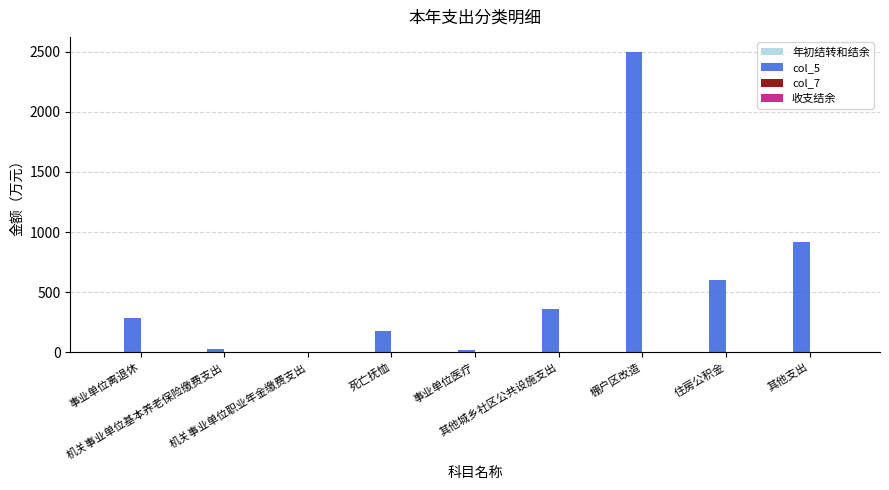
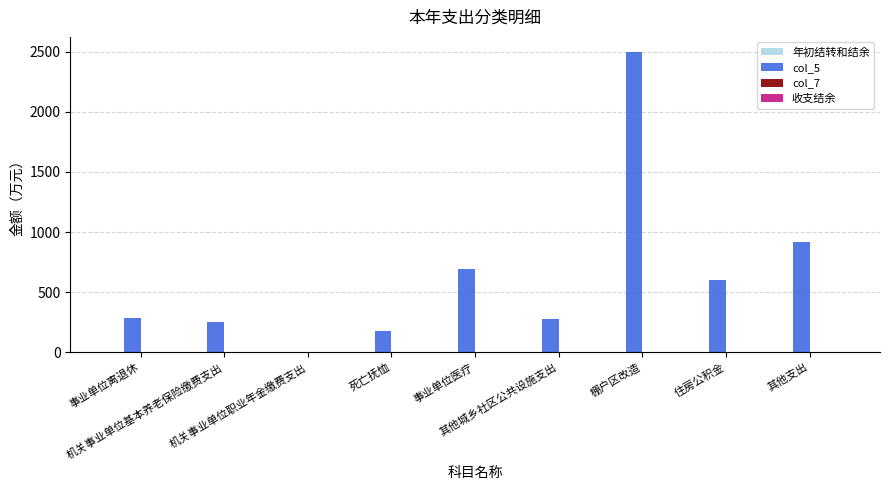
col_5, 机关事业单位基本养老保险缴费支出: 30 -> 250
col_5, 事业单位医疗: 20 -> 690
col_5, 其他城乡社区公共设施支出: 360 -> 280
